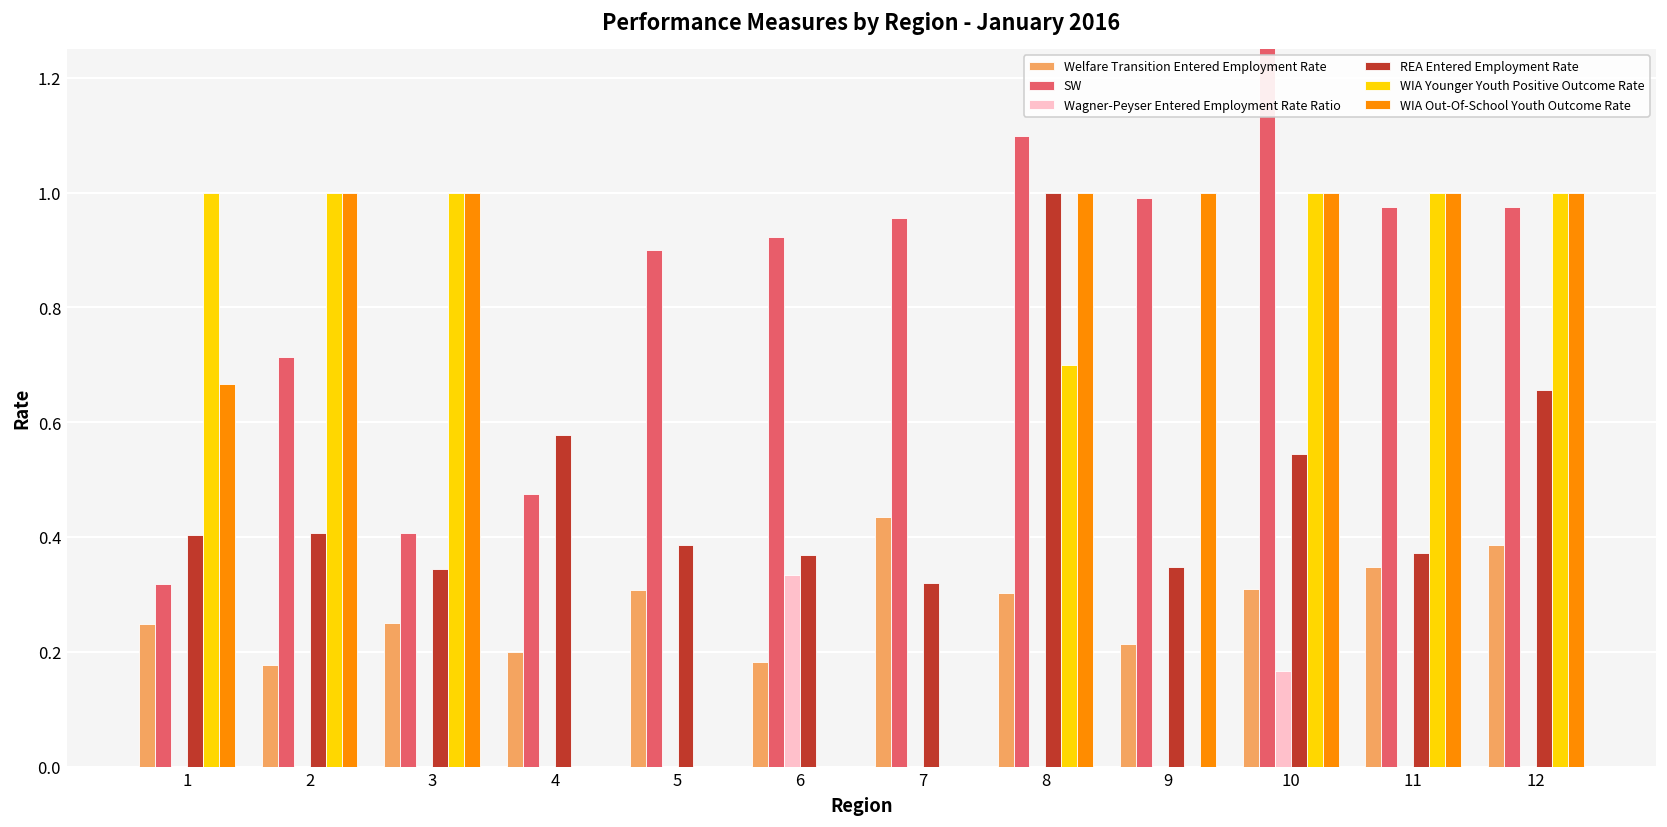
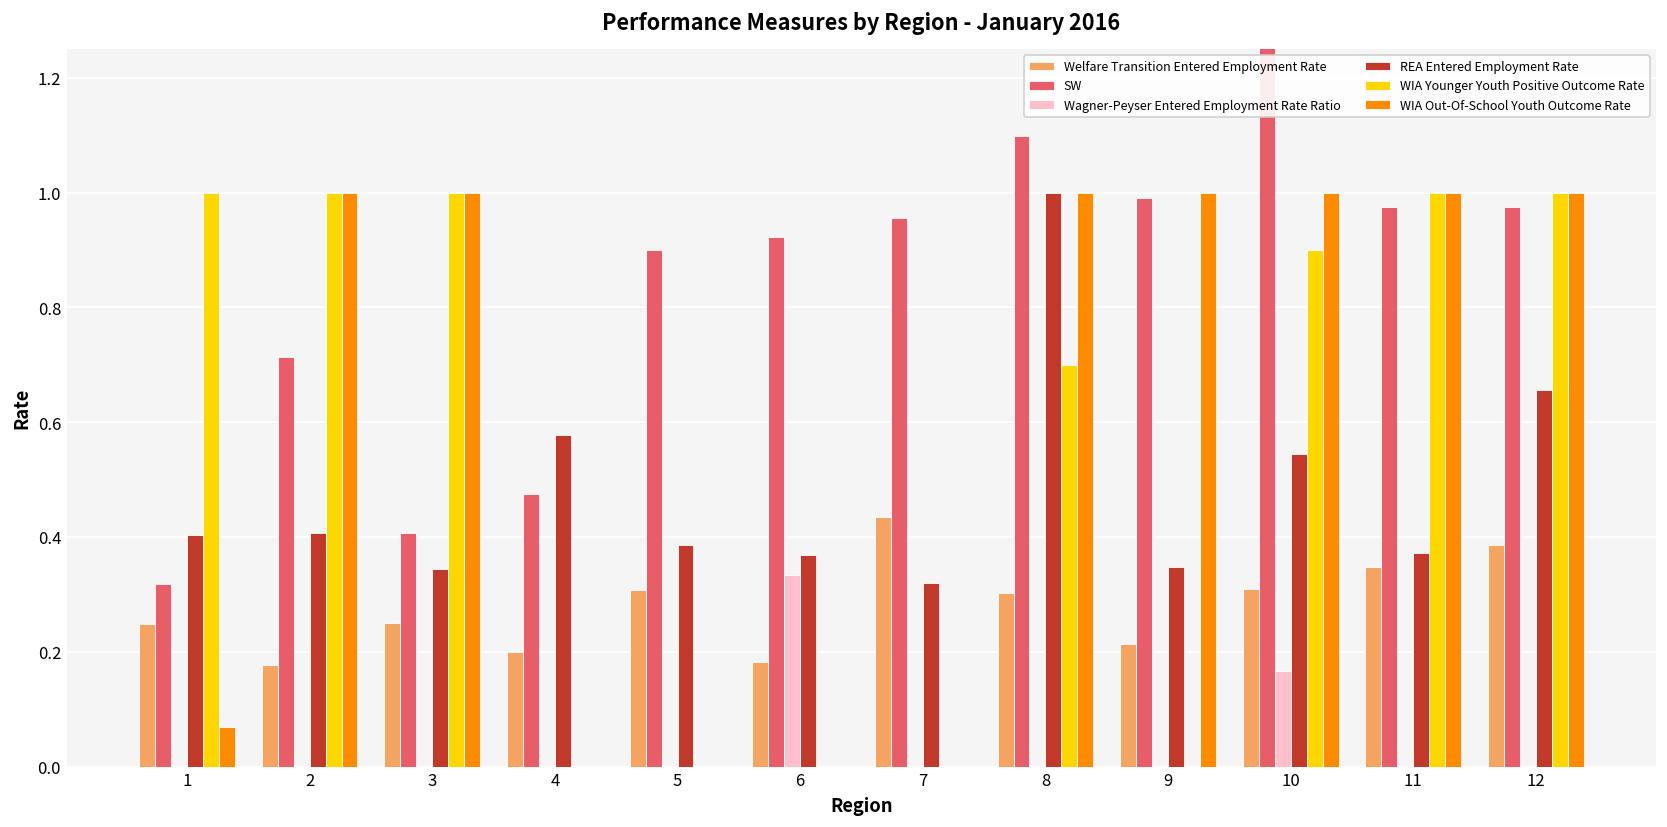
WIA Out-Of-School Youth Outcome Rate, 1: 0.67 -> 0.07
WIA Younger Youth Positive Outcome Rate, 10: 1.0 -> 0.9
